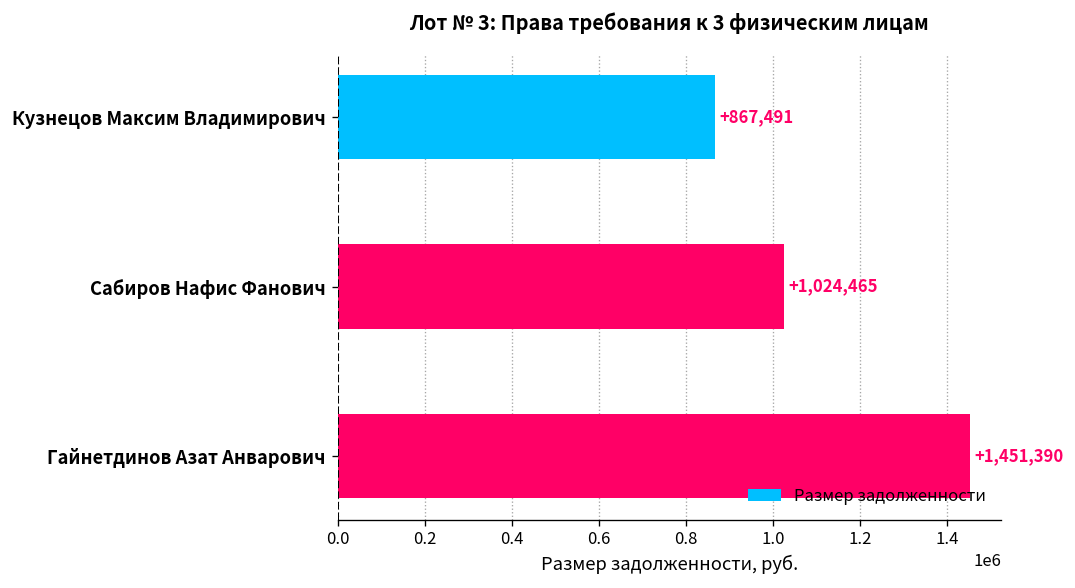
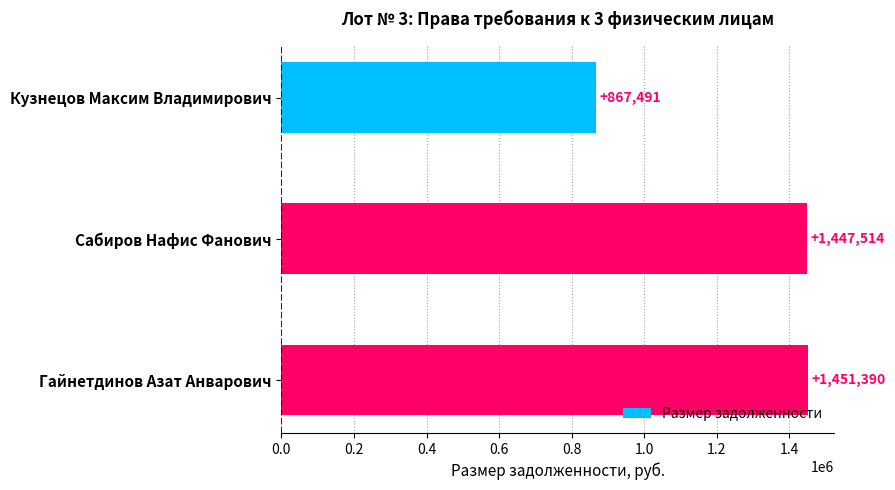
Сабиров Нафис Фанович: +1,024,465 -> +1,447,514
